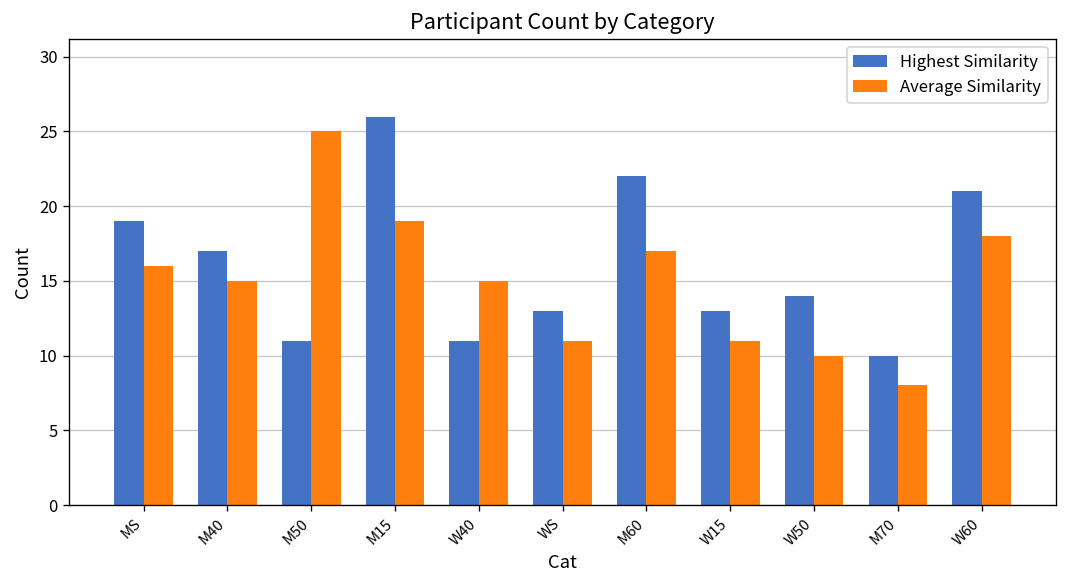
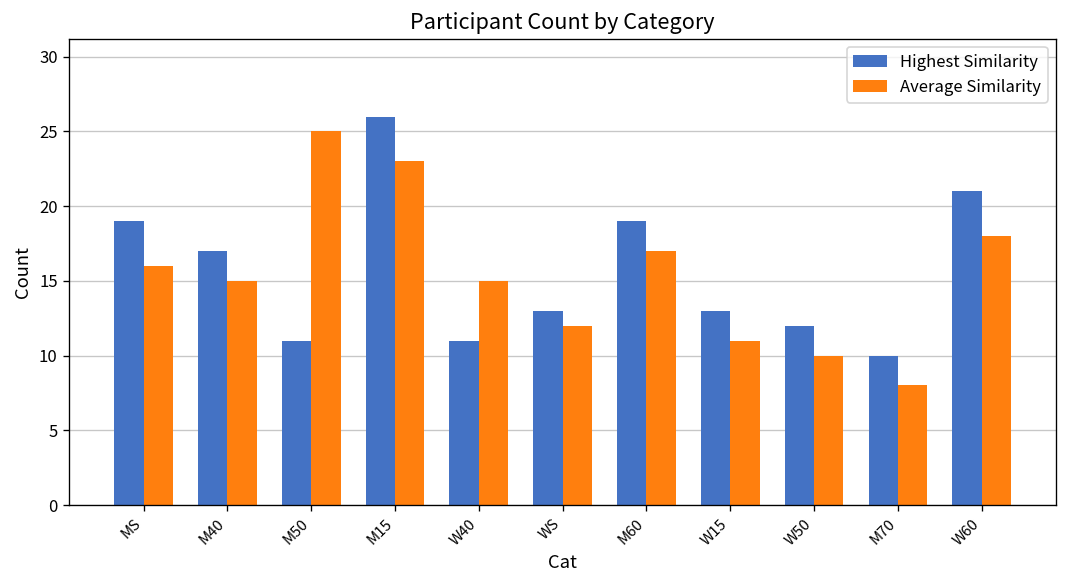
Average Similarity, M15: 19 -> 23
Average Similarity, WS: 11 -> 12
Highest Similarity, M60: 22 -> 19
Highest Similarity, W50: 14 -> 12
